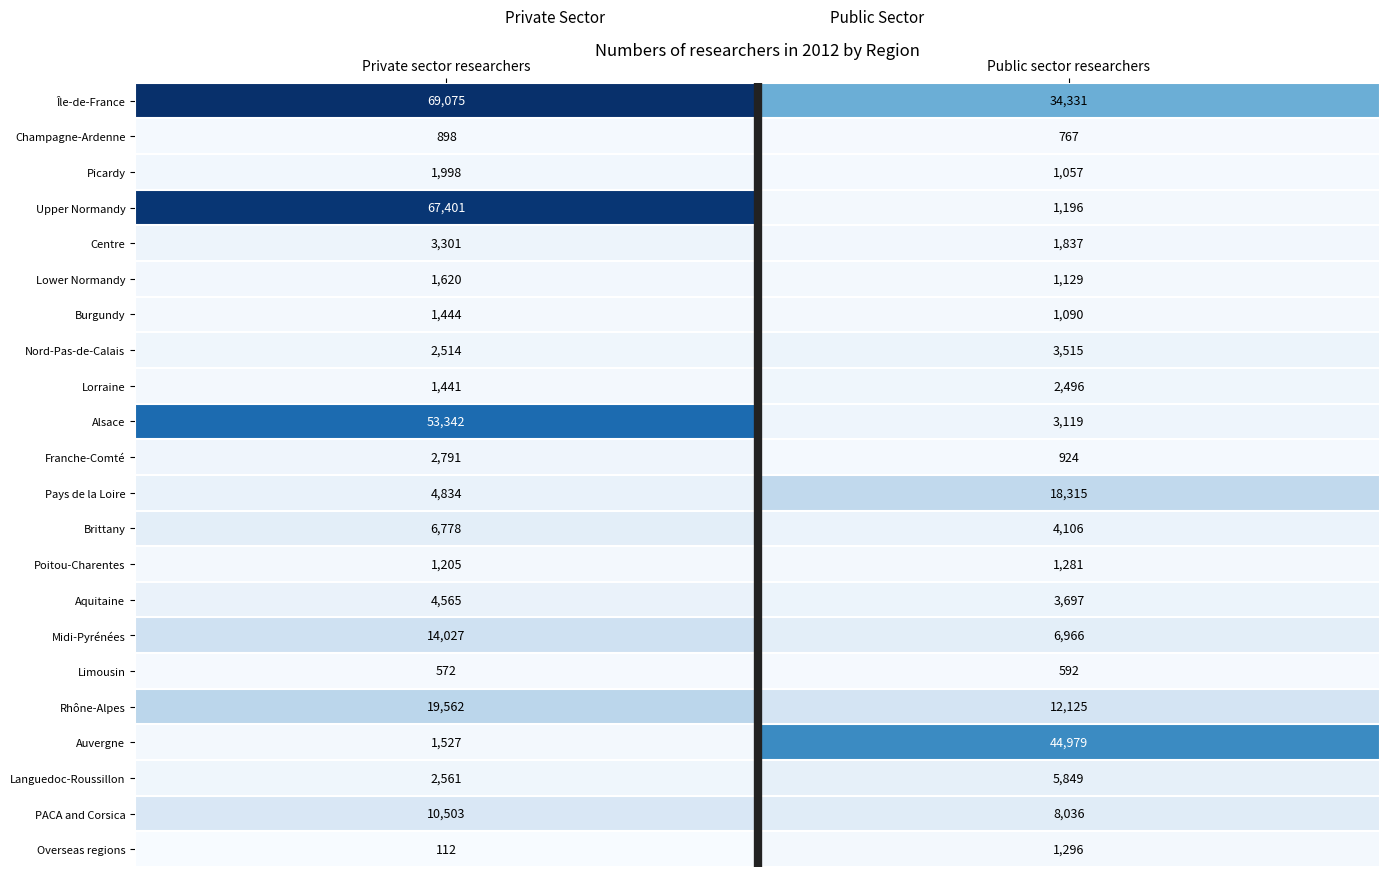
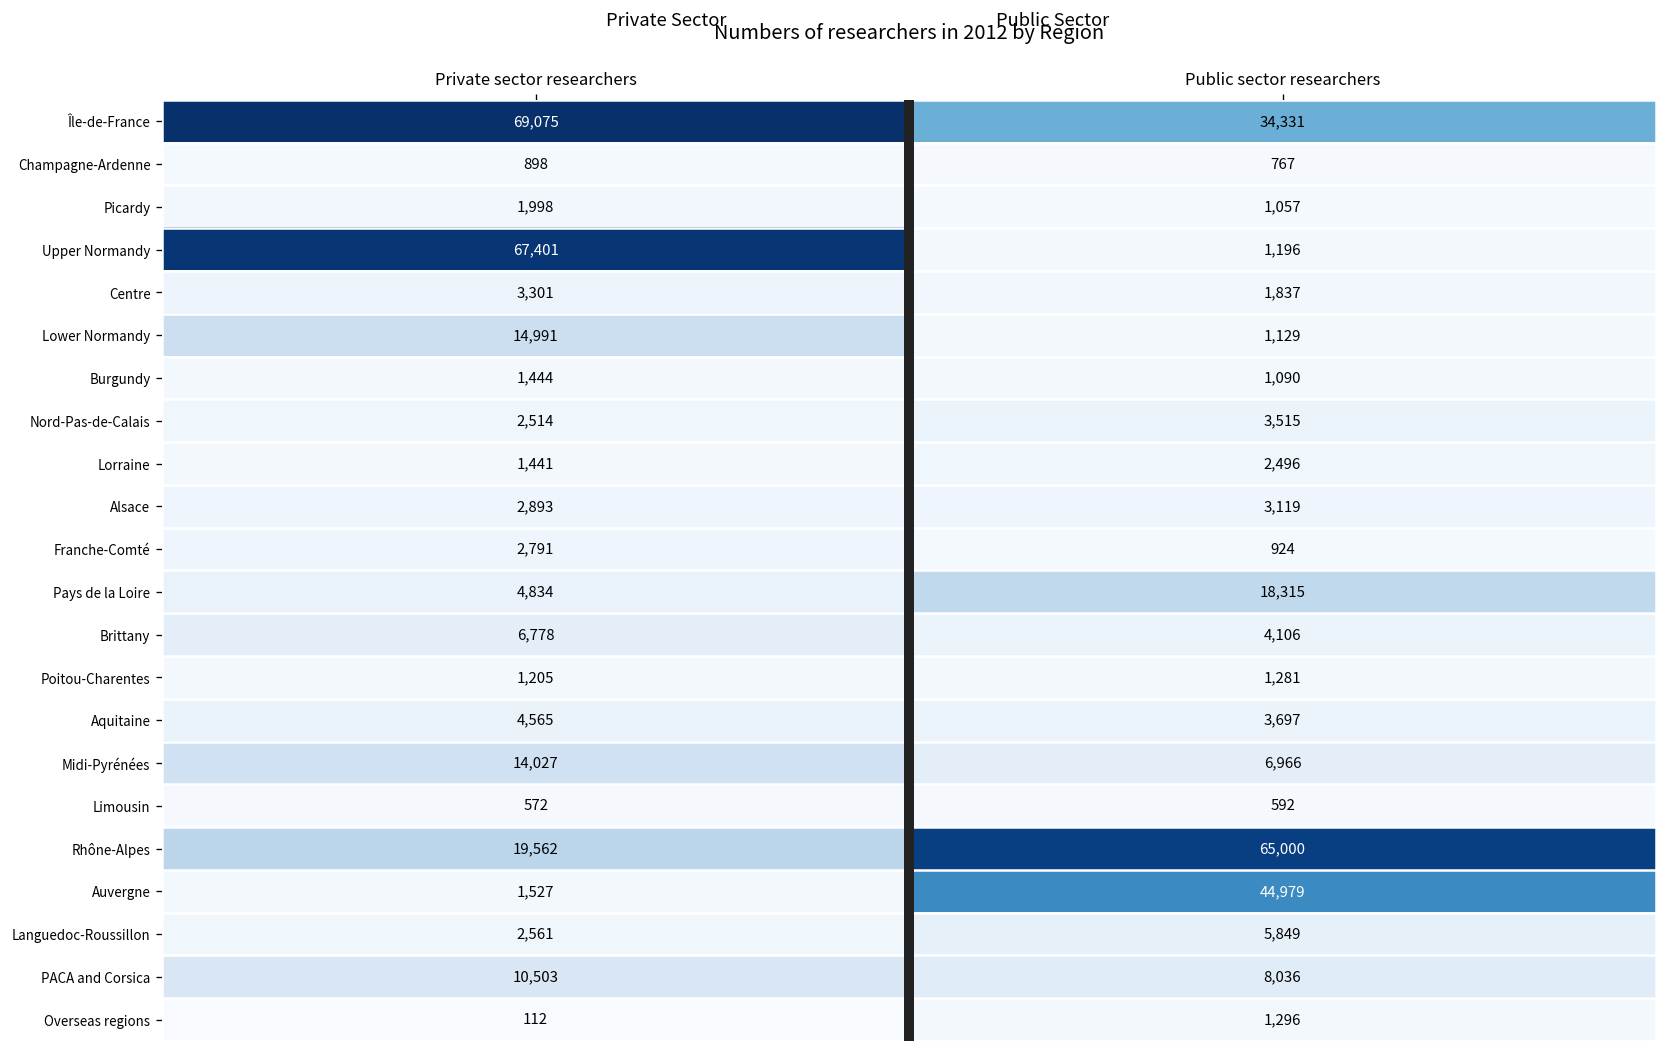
Lower Normandy, Private sector researchers: 1,620 -> 14,991
Alsace, Private sector researchers: 53,342 -> 2,893
Rhône-Alpes, Public sector researchers: 12,125 -> 65,000
